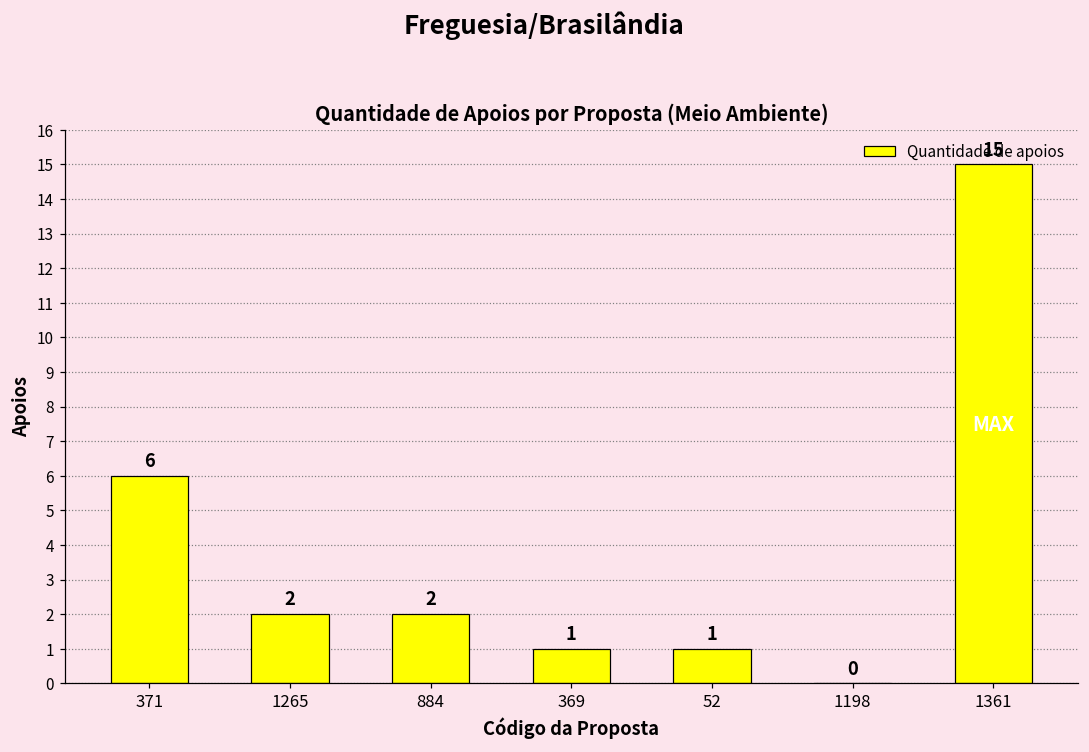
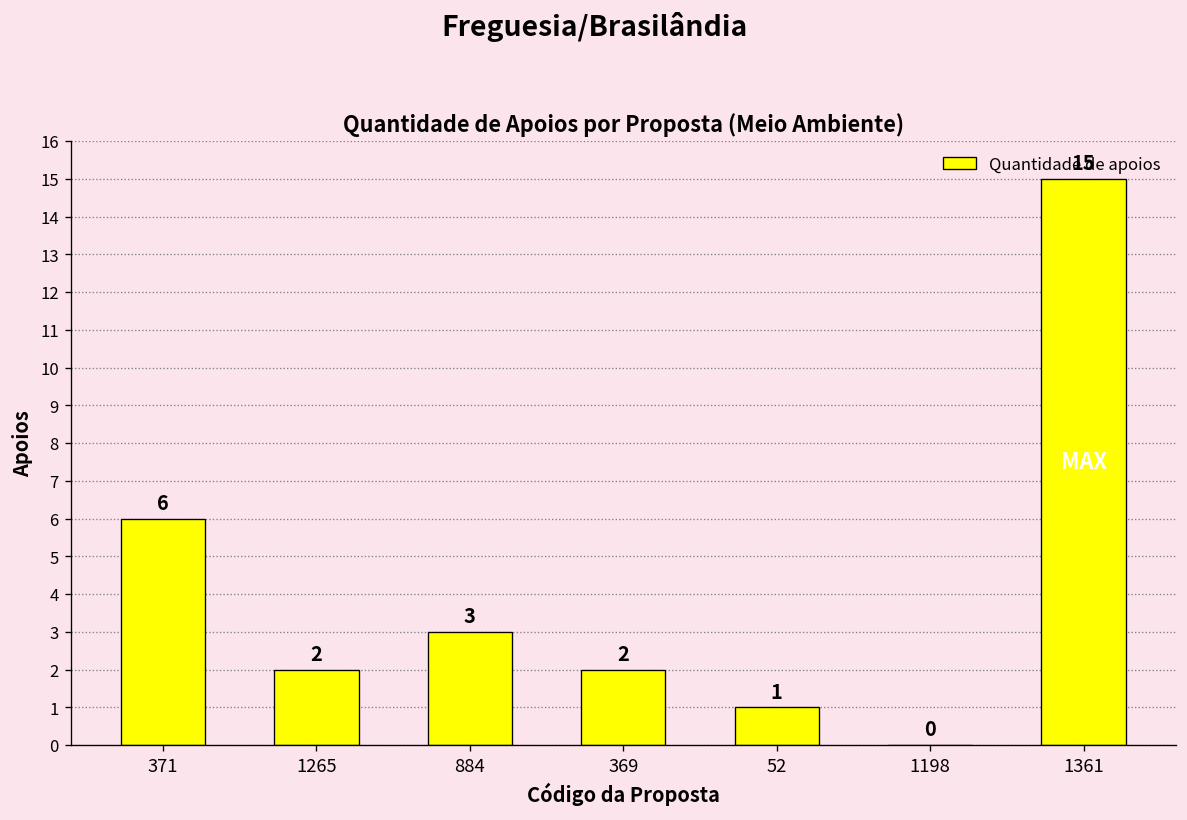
884: 2 -> 3
369: 1 -> 2
